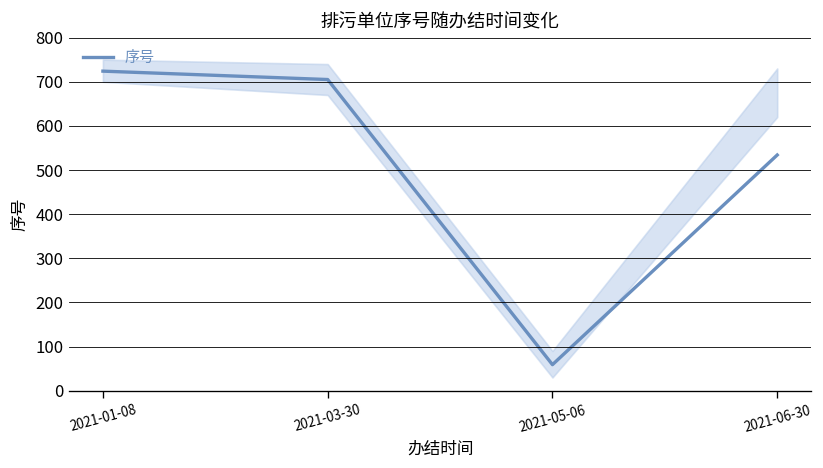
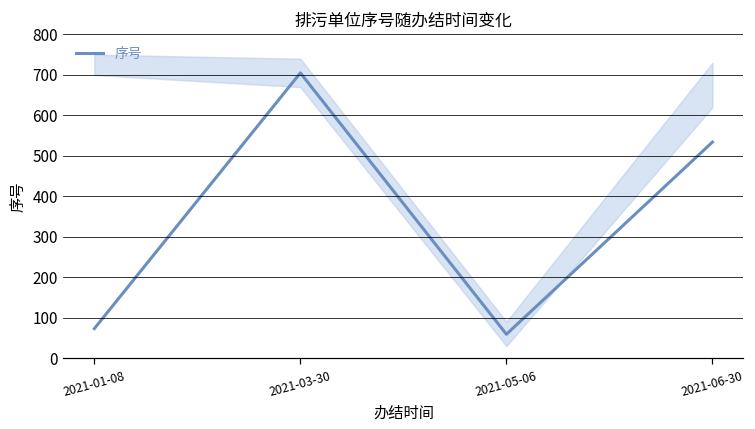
序号, 2021-01-08: 720 -> 70
